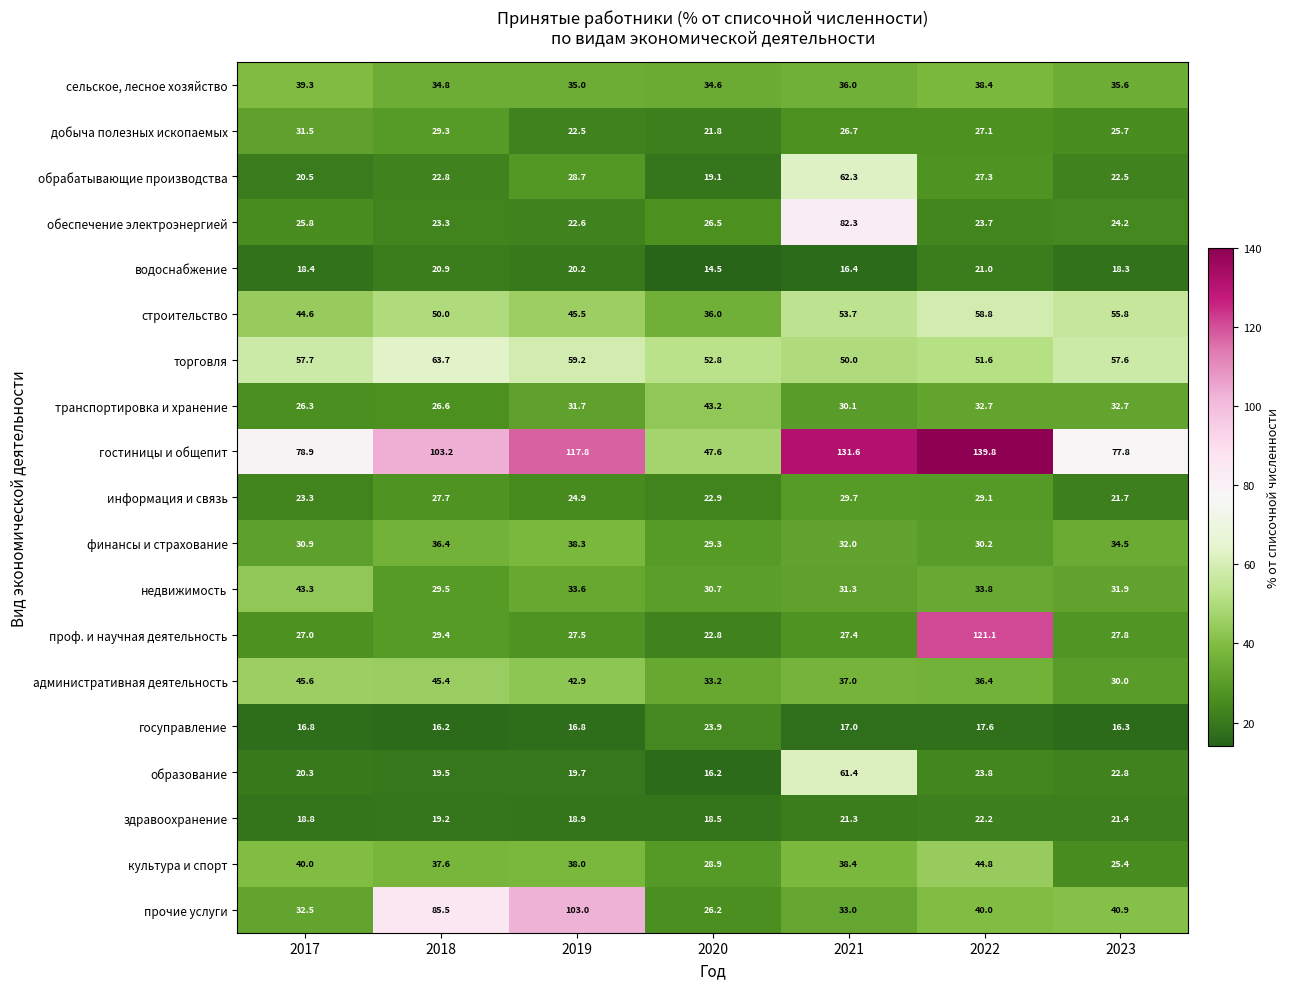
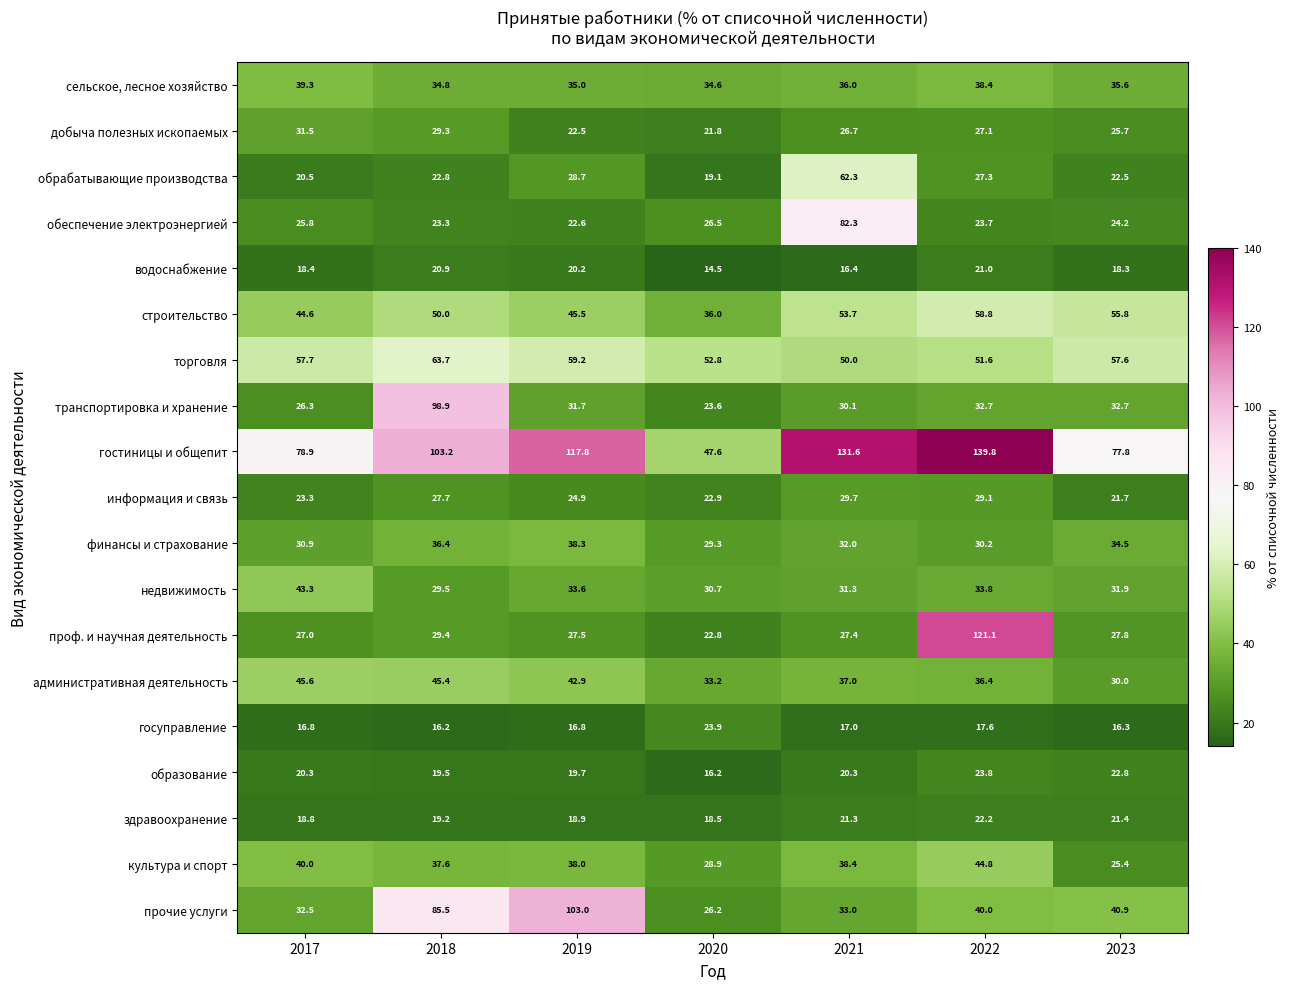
транспортировка и хранение, 2018: 26.6 -> 98.9
транспортировка и хранение, 2020: 43.2 -> 23.6
образование, 2021: 61.4 -> 20.3
